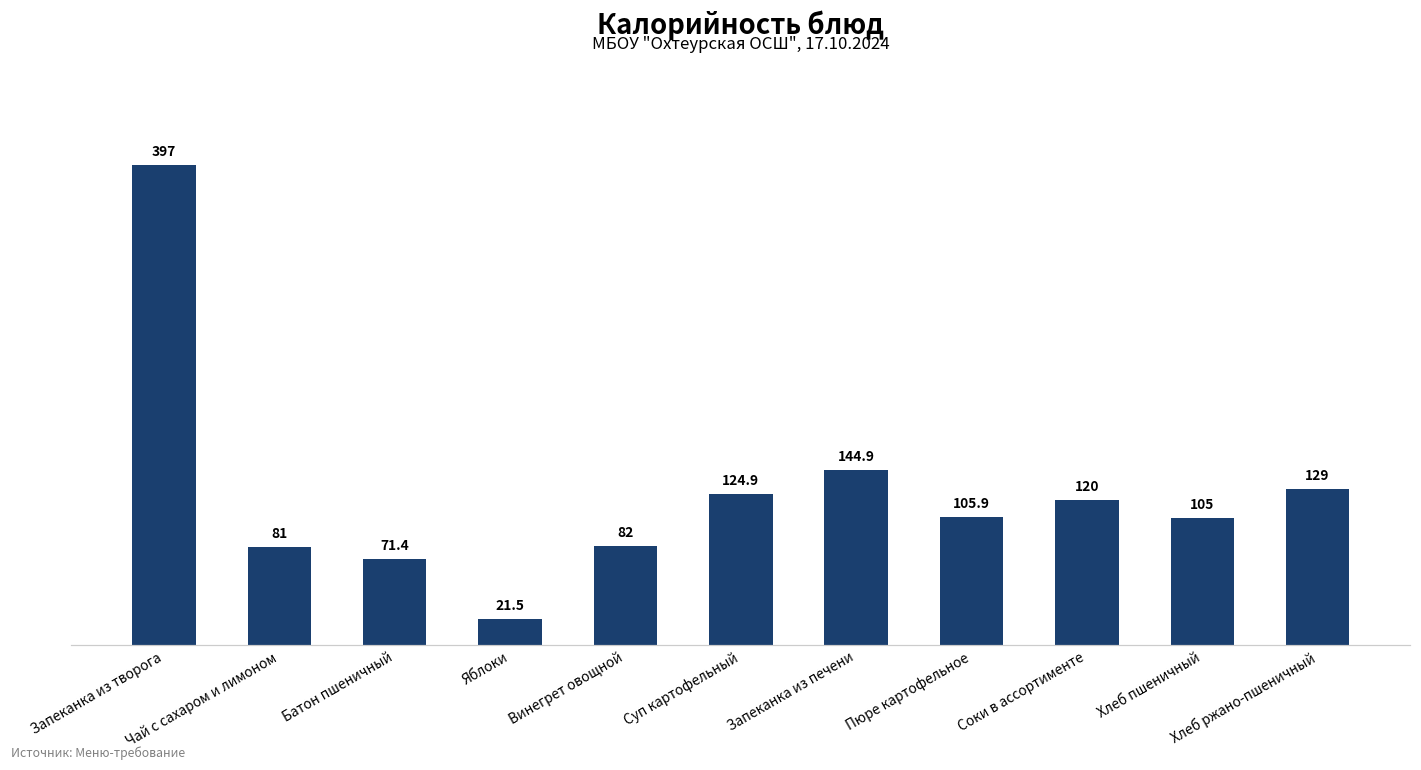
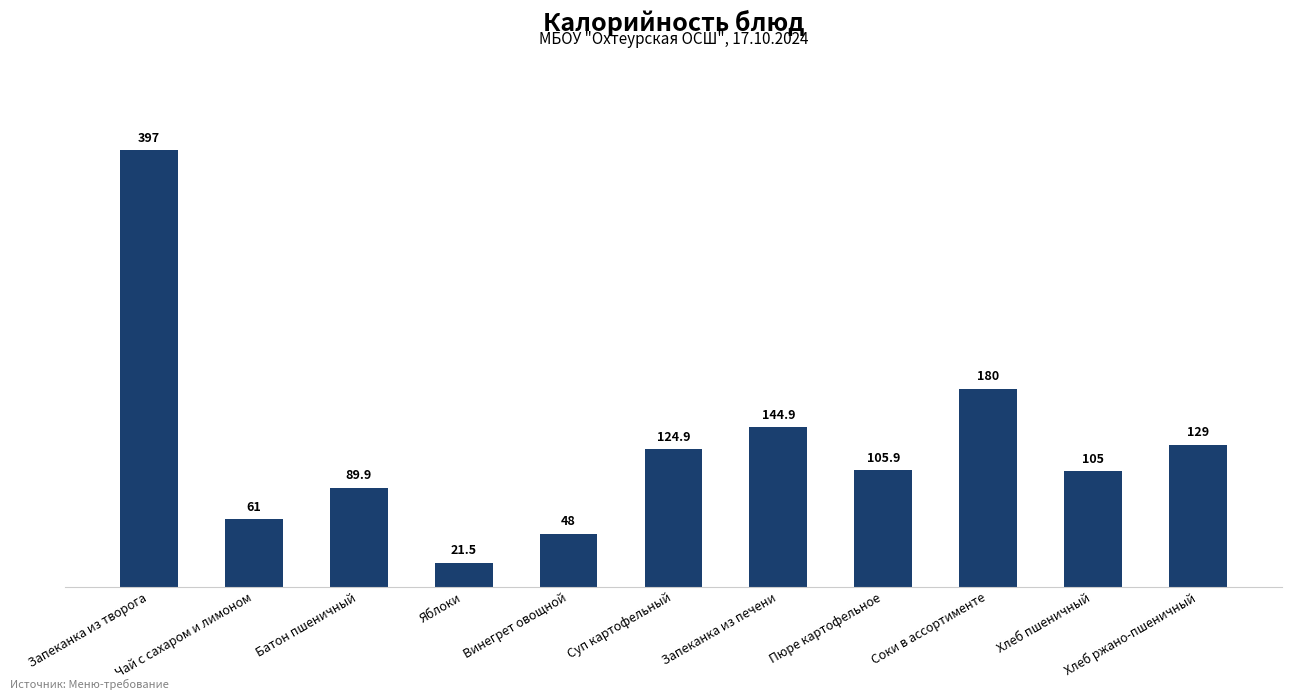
Чай с сахаром и лимоном: 81 -> 61
Батон пшеничный: 71.4 -> 89.9
Винегрет овощной: 82 -> 48
Соки в ассортименте: 120 -> 180
